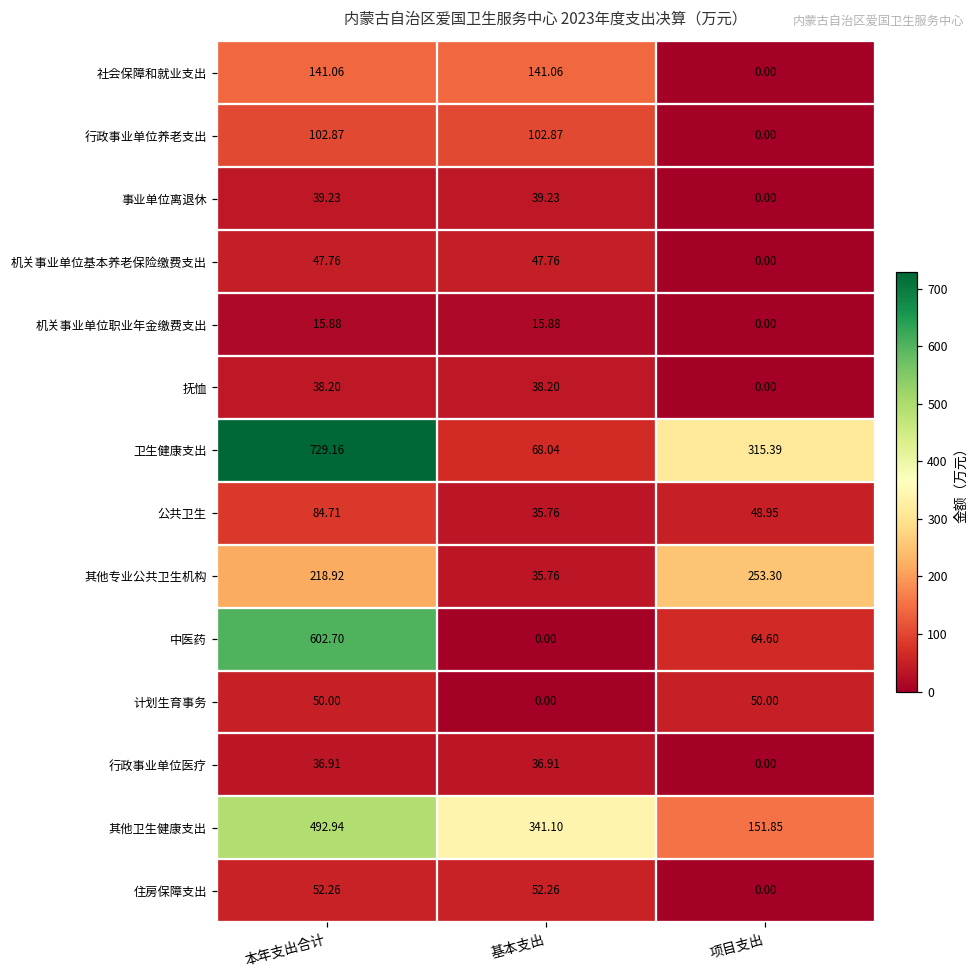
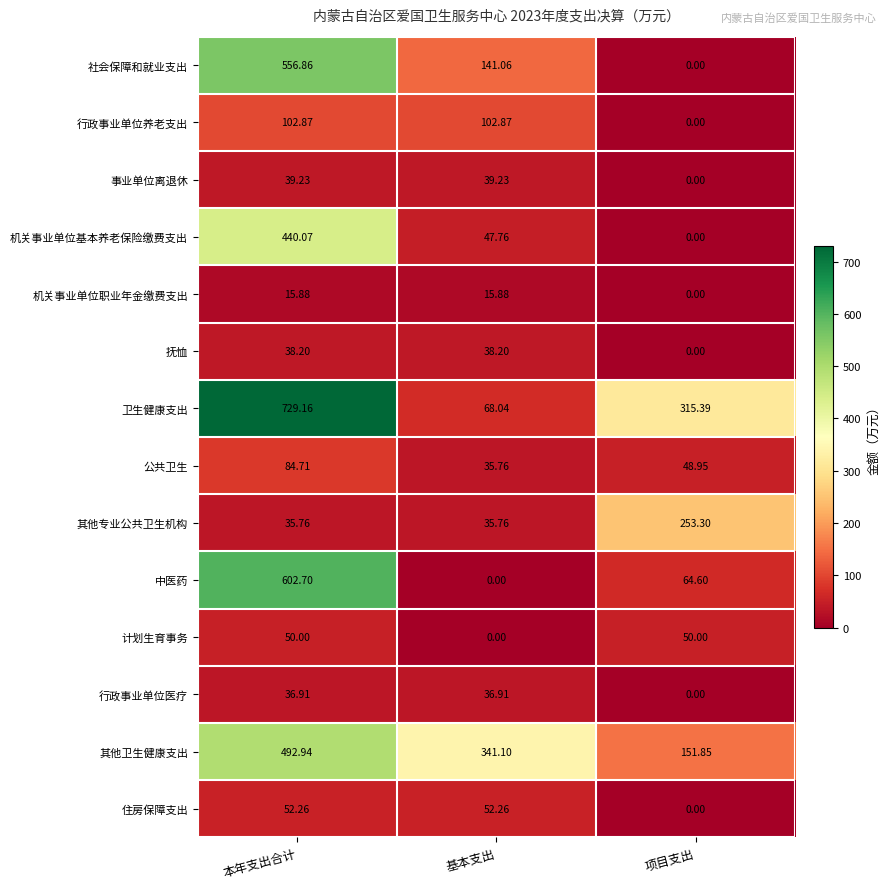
社会保障和就业支出, 本年支出合计: 141.06 -> 556.86
机关事业单位基本养老保险缴费支出, 本年支出合计: 47.76 -> 440.07
其他专业公共卫生机构, 本年支出合计: 218.92 -> 35.76
